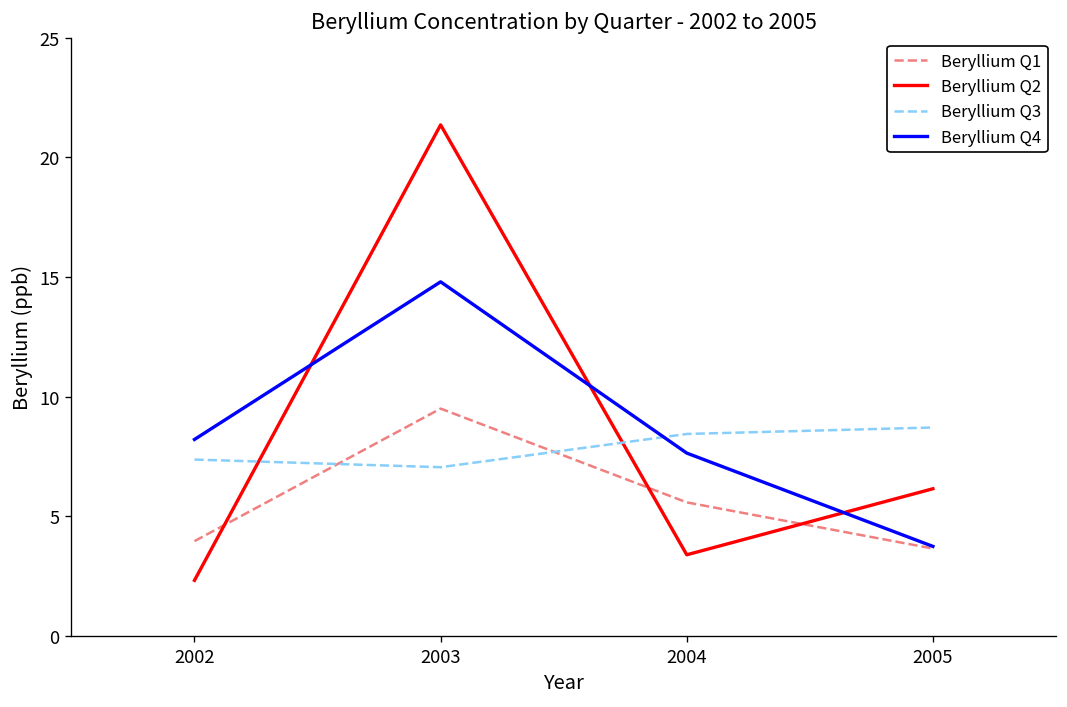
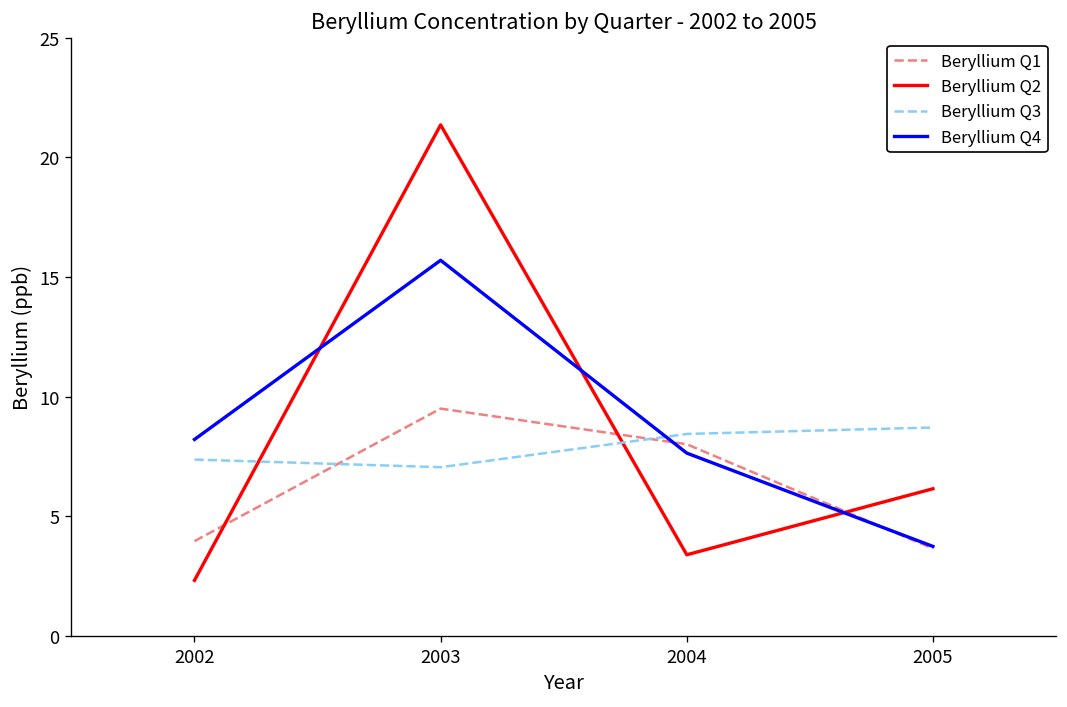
Beryllium Q4, 2003: 14.8 -> 15.7
Beryllium Q1, 2004: 5.6 -> 8.0
